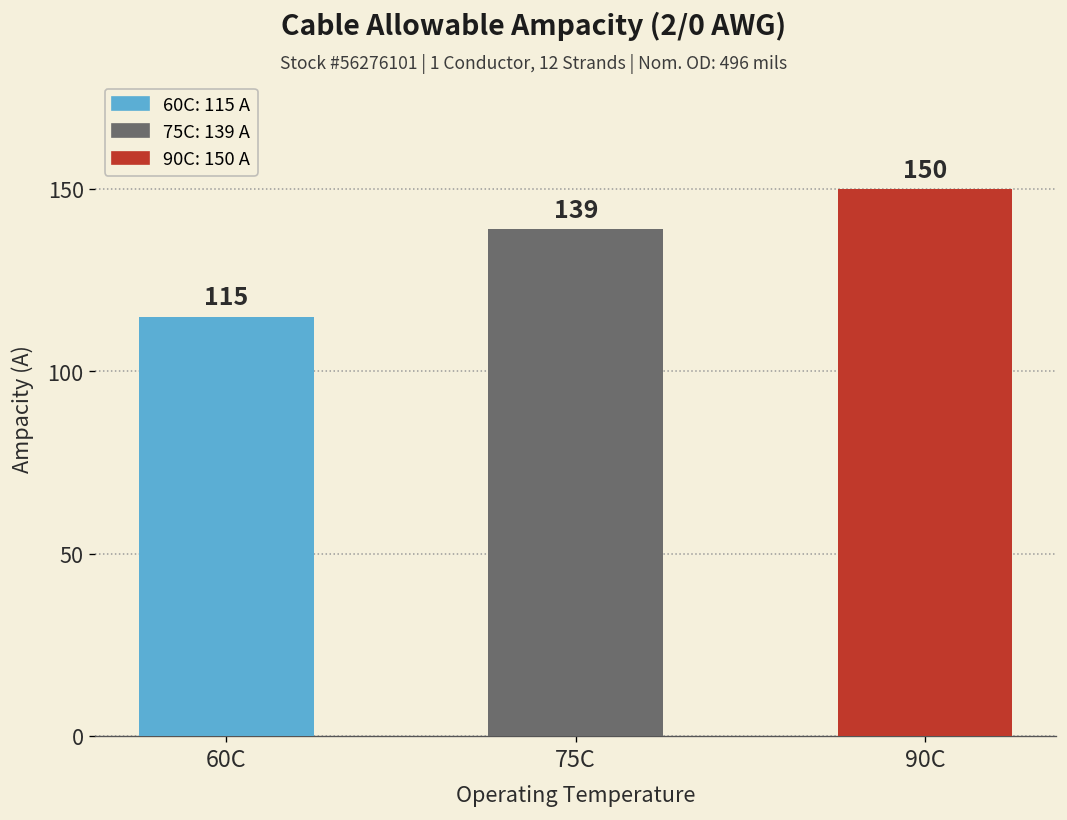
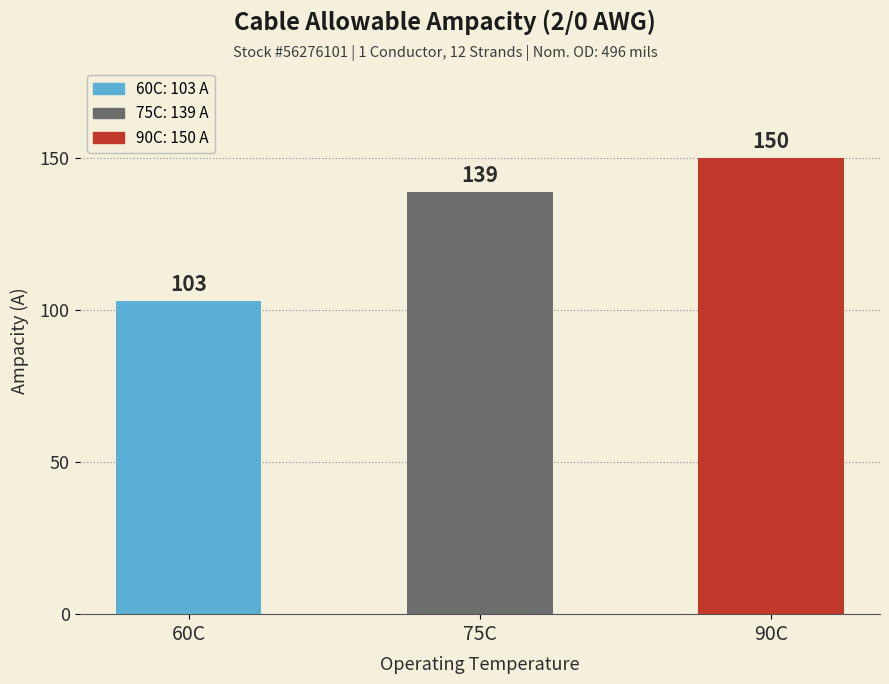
60C: 115 -> 103
